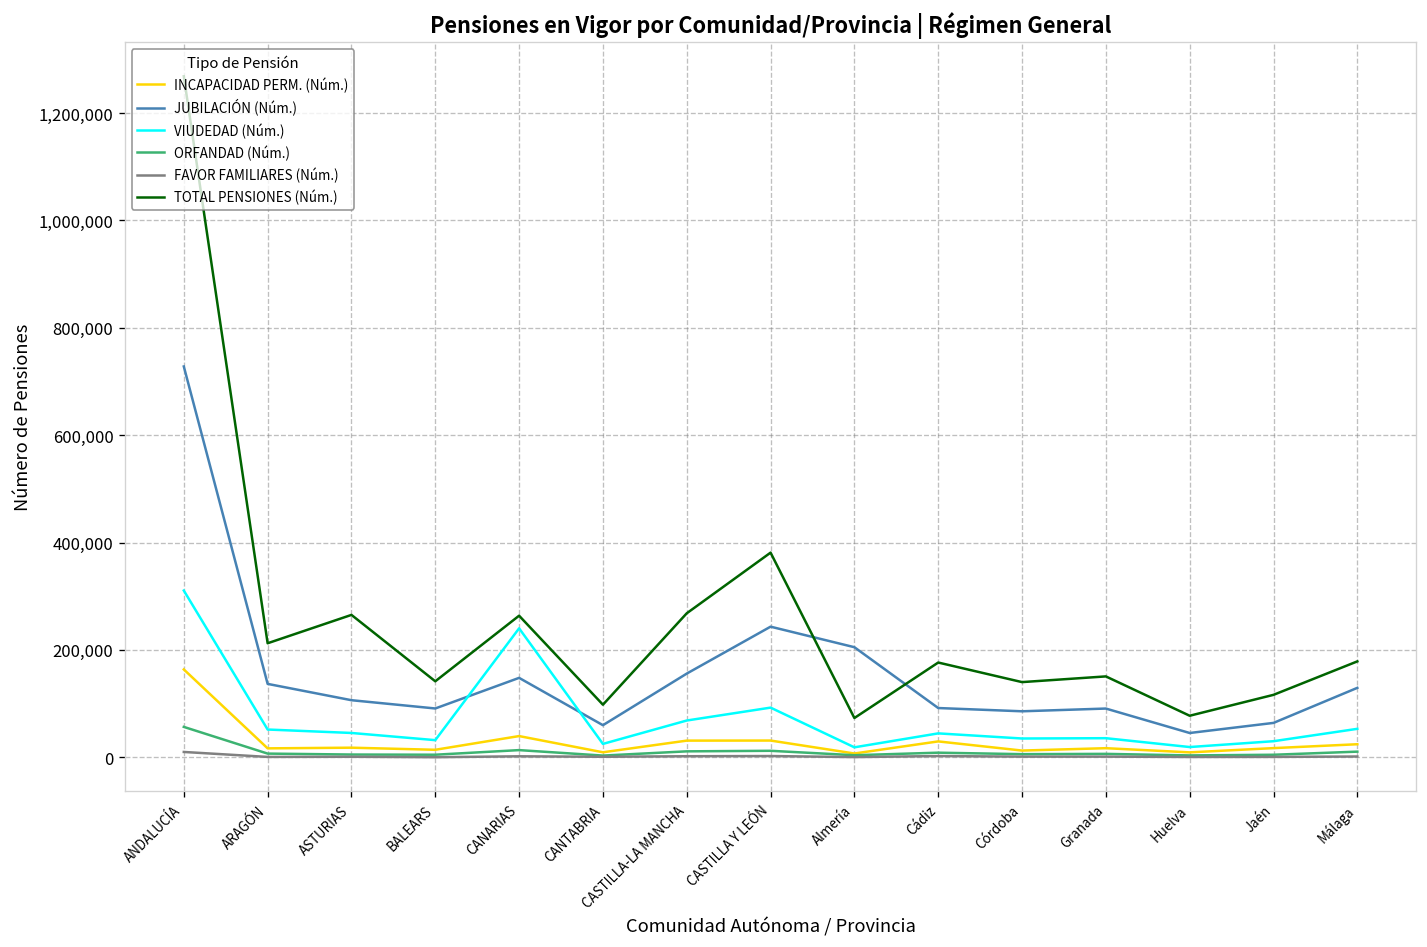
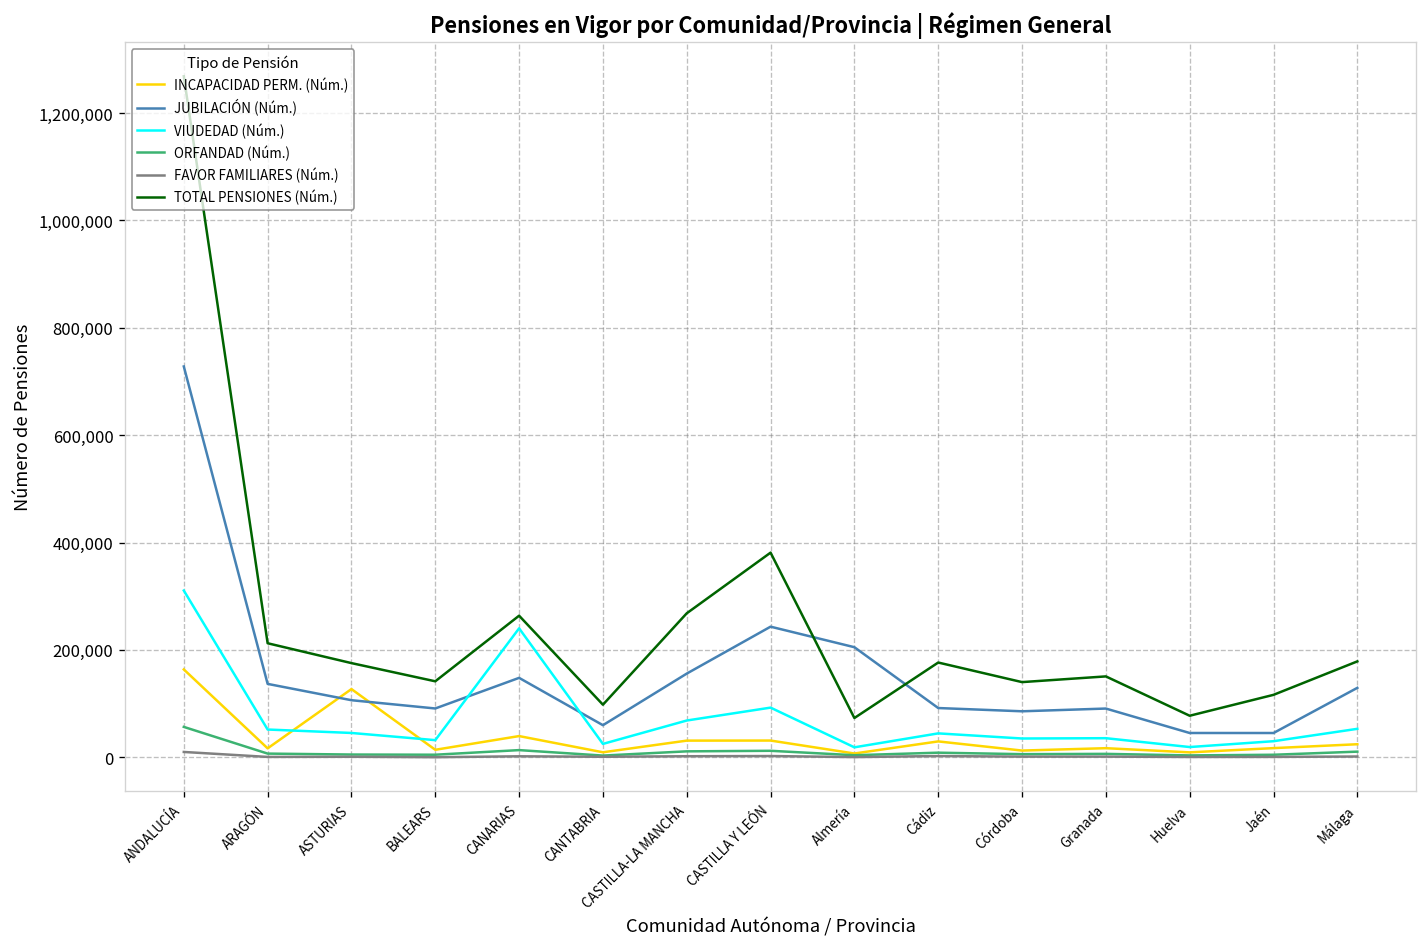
INCAPACIDAD PERM. (Núm.), ASTURIAS: 20,000 -> 130,000
TOTAL PENSIONES (Núm.), ASTURIAS: 270,000 -> 180,000
JUBILACIÓN (Núm.), Jaén: 60,000 -> 50,000
